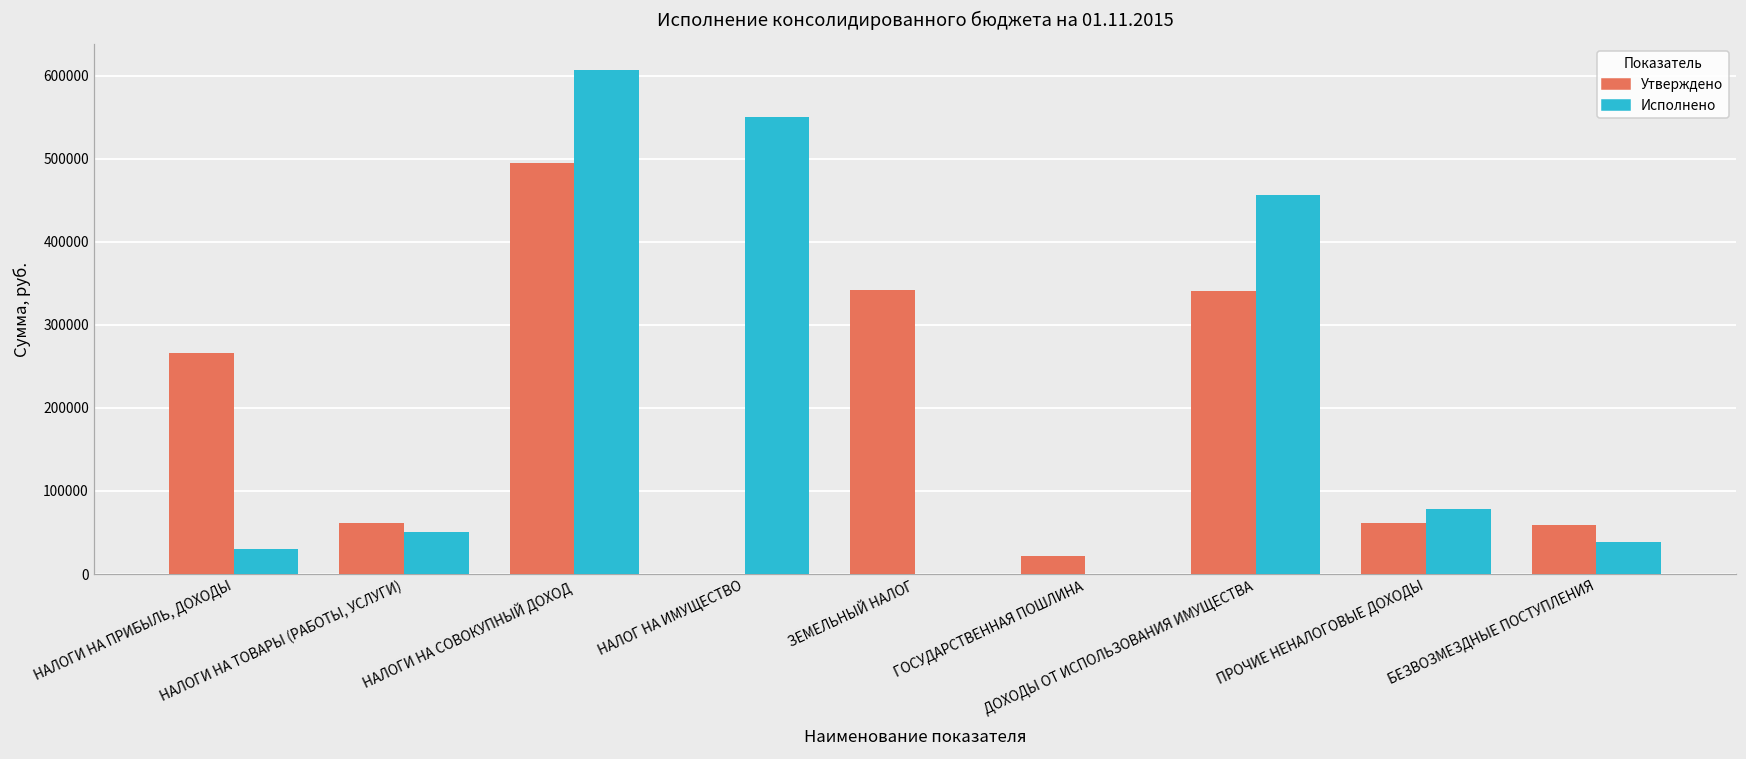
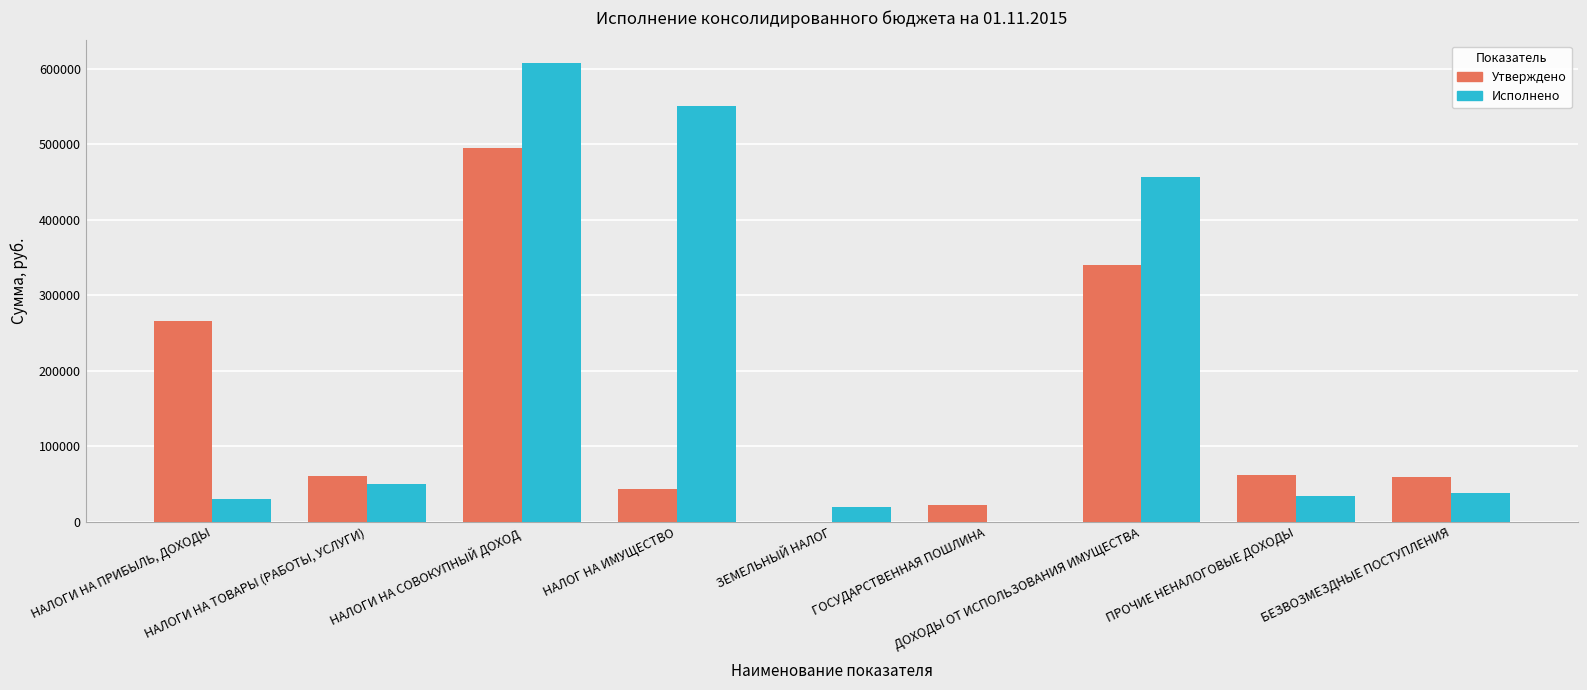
Утверждено, НАЛОГ НА ИМУЩЕСТВО: 0 -> 40000
Утверждено, ЗЕМЕЛЬНЫЙ НАЛОГ: 340000 -> 0
Исполнено, ЗЕМЕЛЬНЫЙ НАЛОГ: 0 -> 20000
Исполнено, ПРОЧИЕ НЕНАЛОГОВЫЕ ДОХОДЫ: 80000 -> 30000
